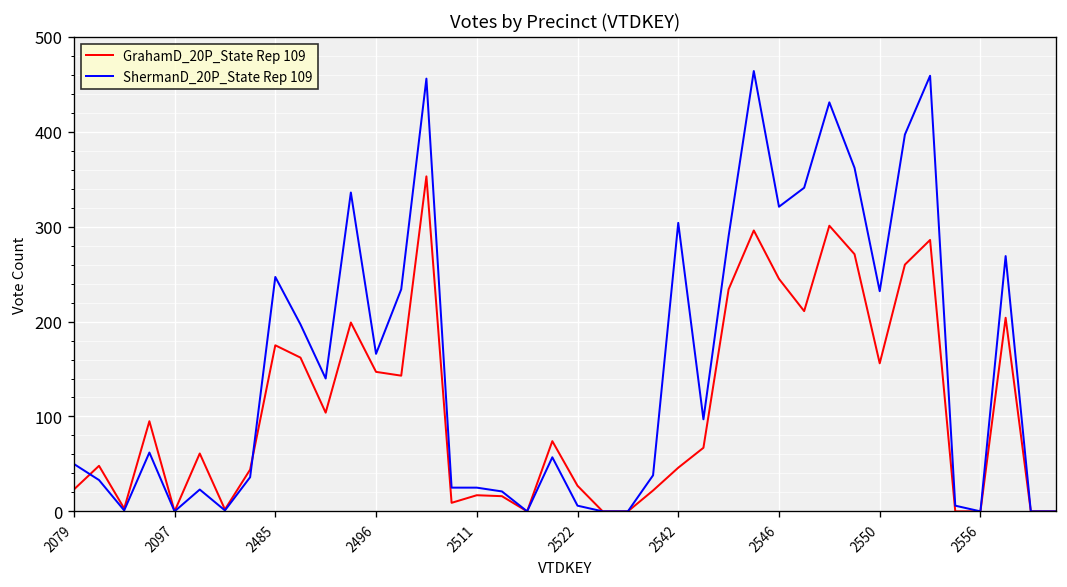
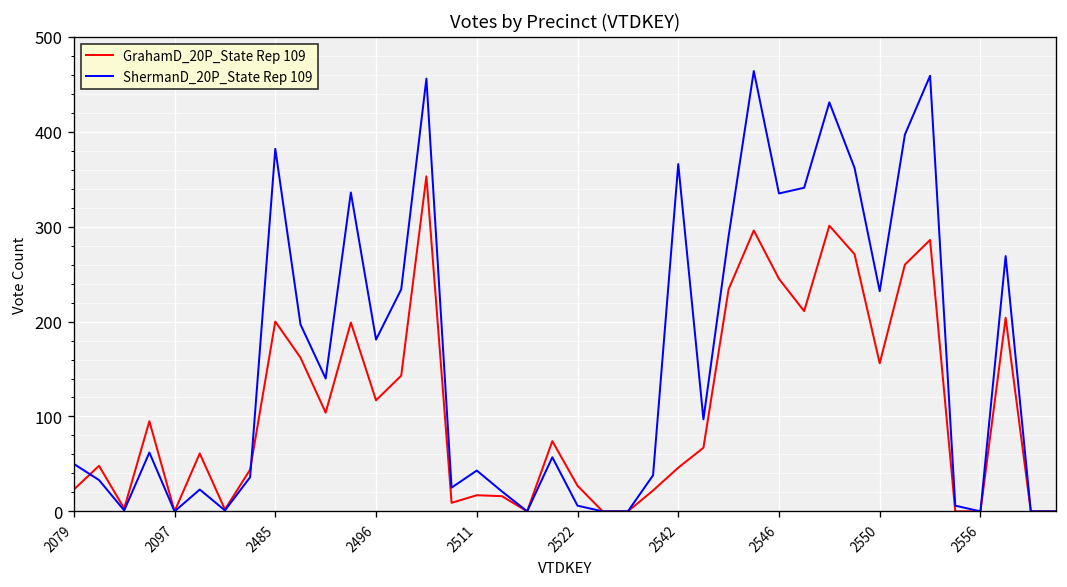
GrahamD_20P_State Rep 109, 2485: 180 -> 200
ShermanD_20P_State Rep 109, 2485: 250 -> 380
GrahamD_20P_State Rep 109, 2496: 150 -> 120
ShermanD_20P_State Rep 109, 2496: 170 -> 180
ShermanD_20P_State Rep 109, 2511: 30 -> 40
ShermanD_20P_State Rep 109, 2542: 300 -> 370
ShermanD_20P_State Rep 109, 2546: 320 -> 340
